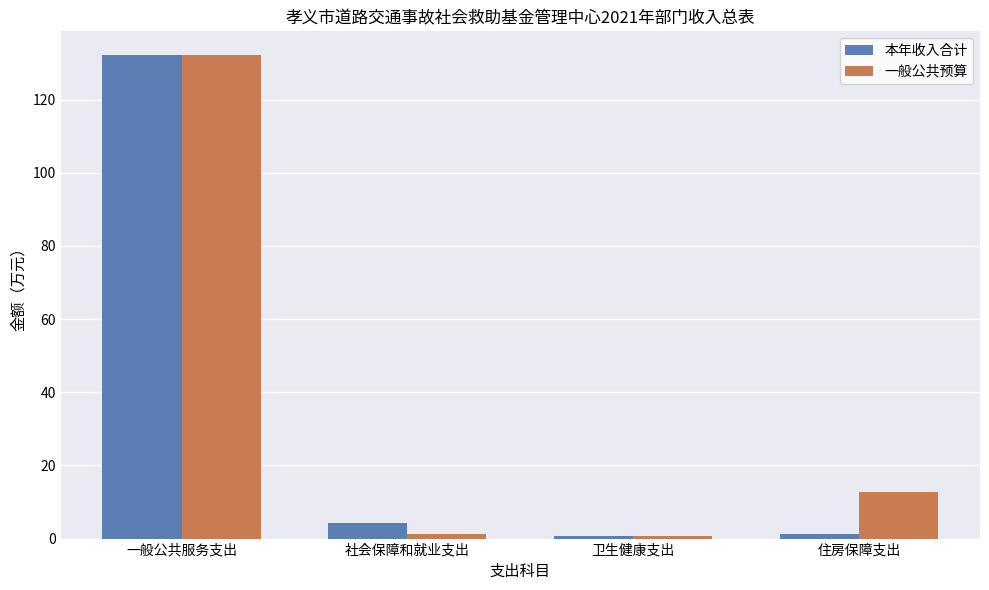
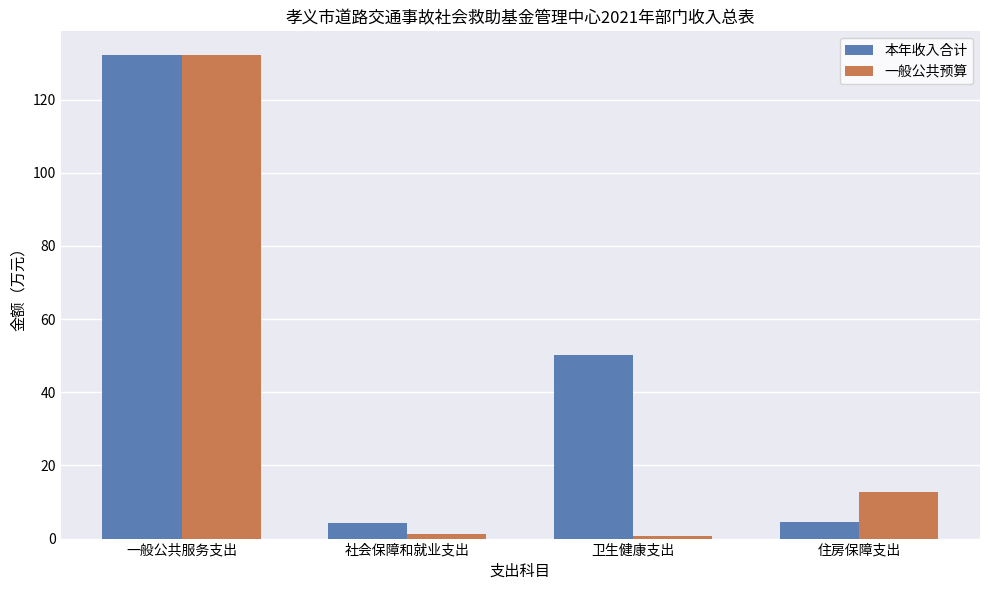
本年收入合计, 卫生健康支出: 1 -> 50
本年收入合计, 住房保障支出: 1 -> 4
